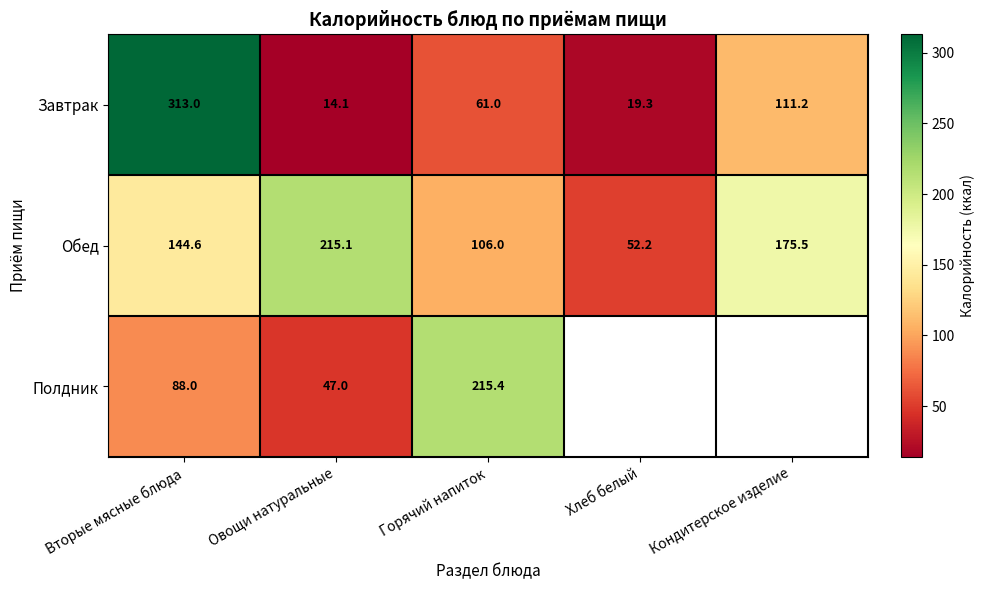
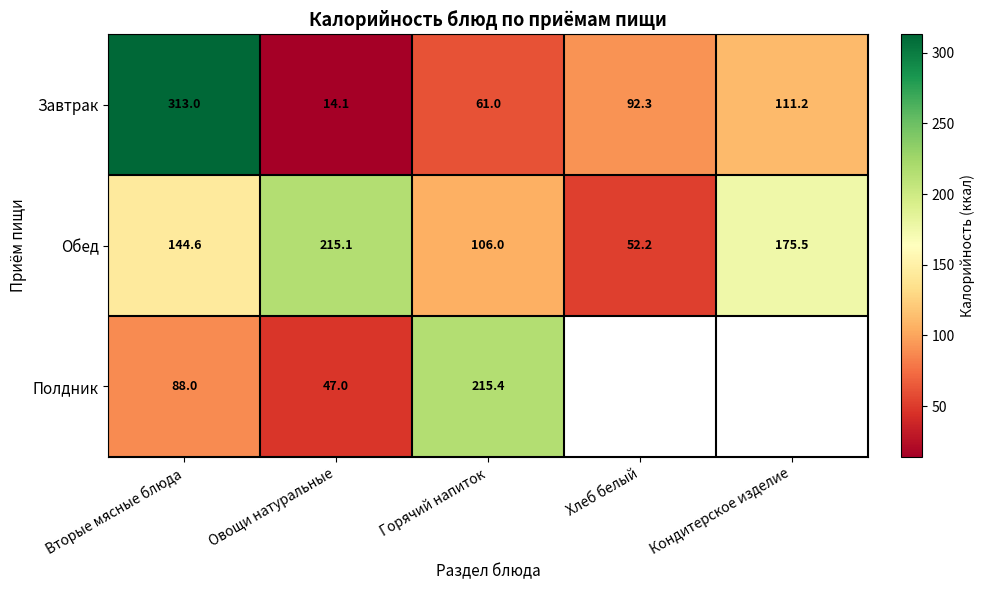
Завтрак, Хлеб белый: 19.3 -> 92.3
